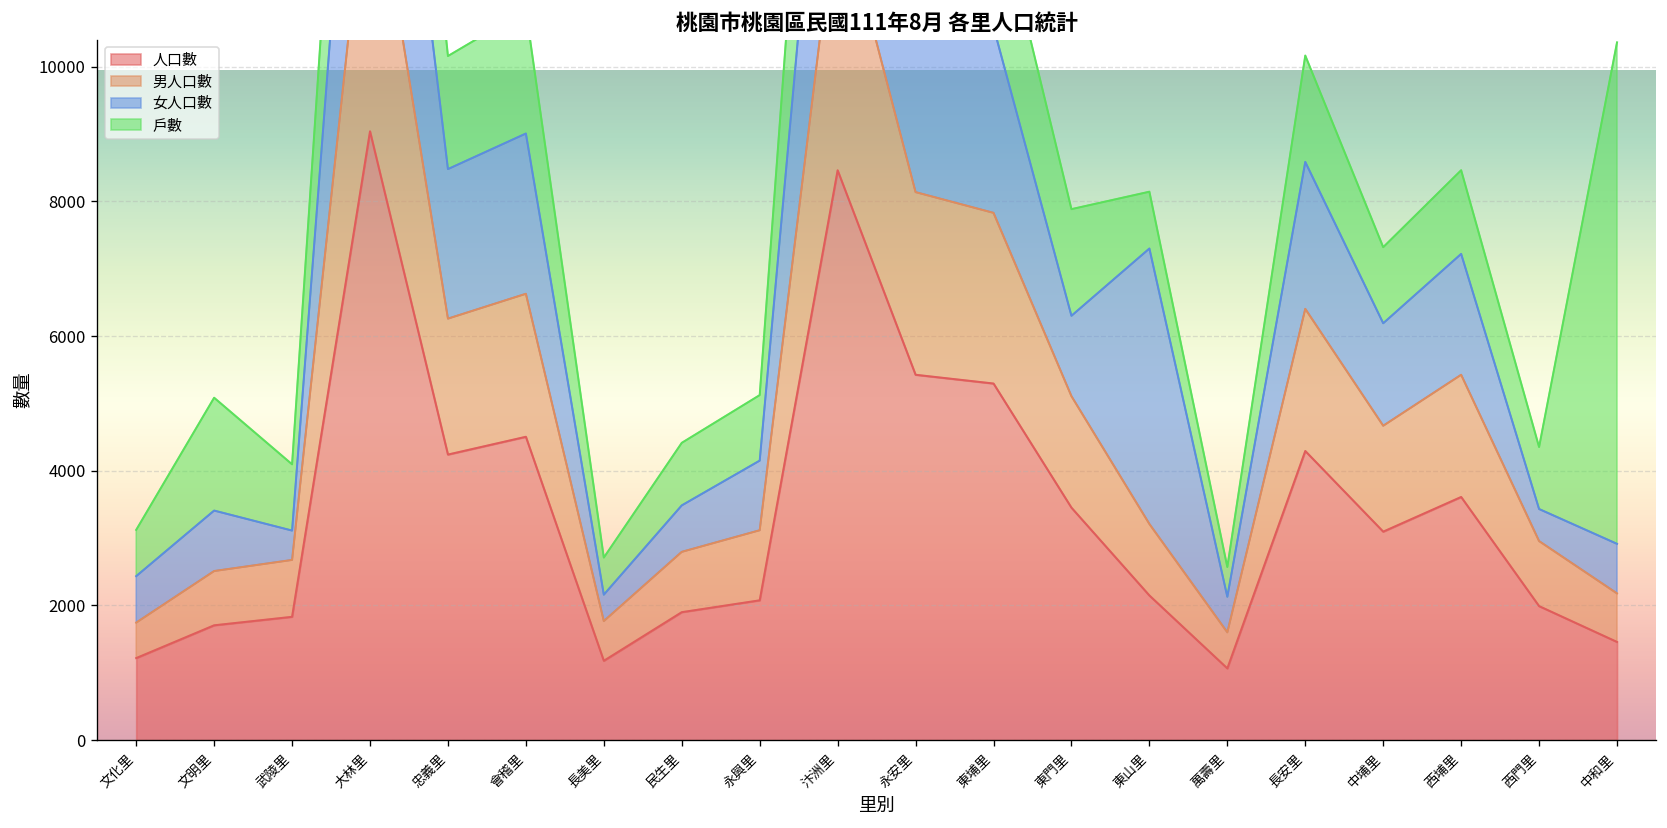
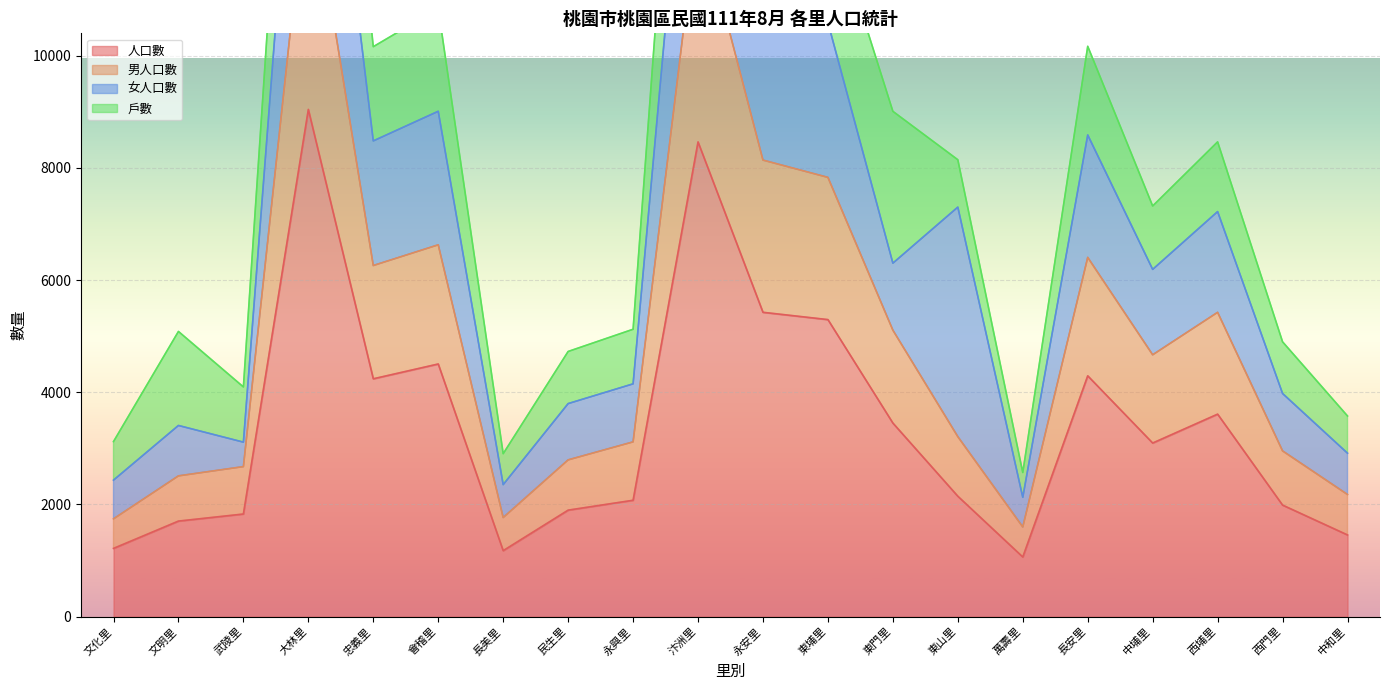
女人口數, 長美里: 400 -> 600
女人口數, 民生里: 700 -> 1000
戶數, 東門里: 1600 -> 2700
女人口數, 西門里: 500 -> 1000
戶數, 中和里: 7400 -> 700
